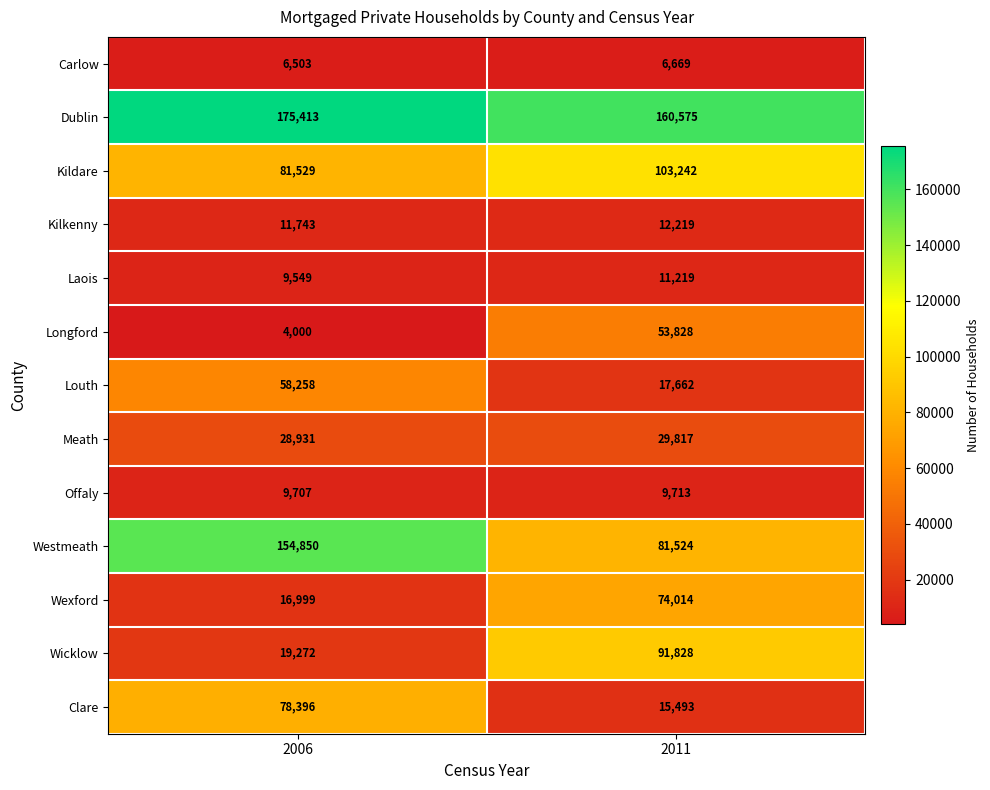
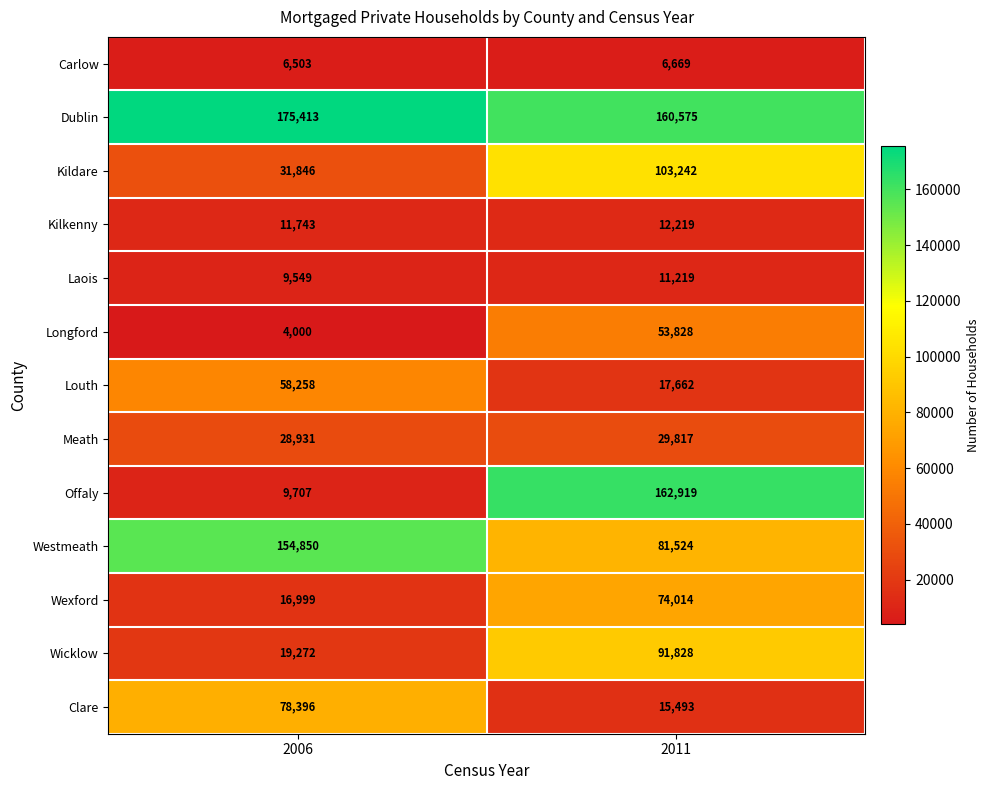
Kildare, 2006: 81,529 -> 31,846
Offaly, 2011: 9,713 -> 162,919
